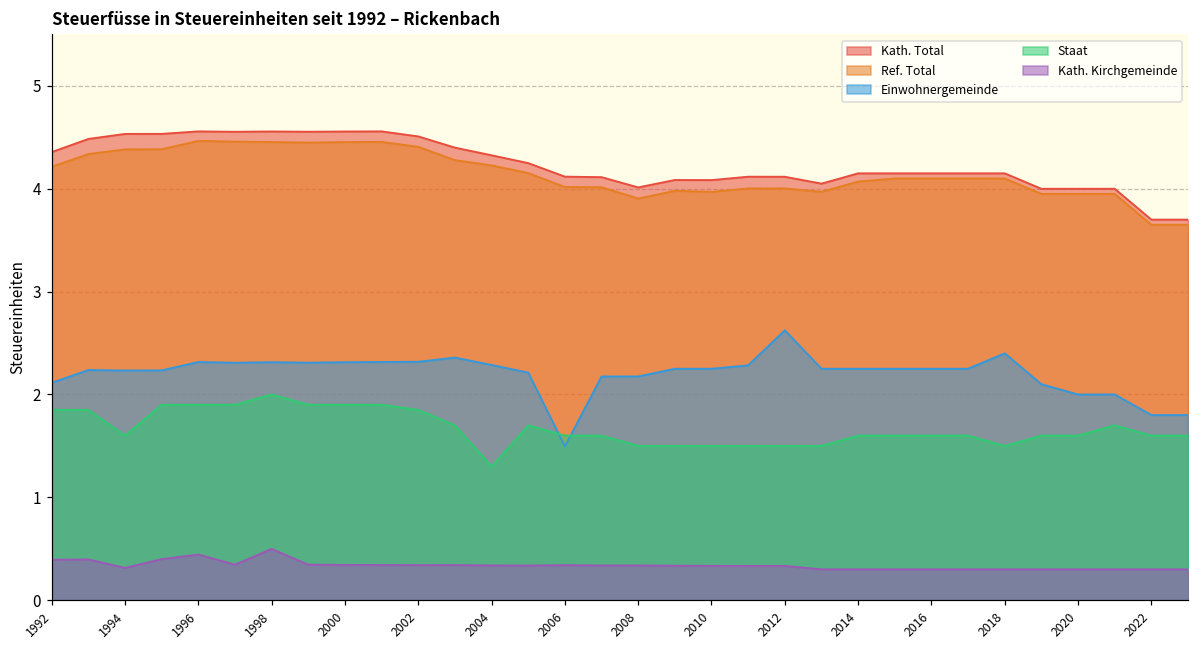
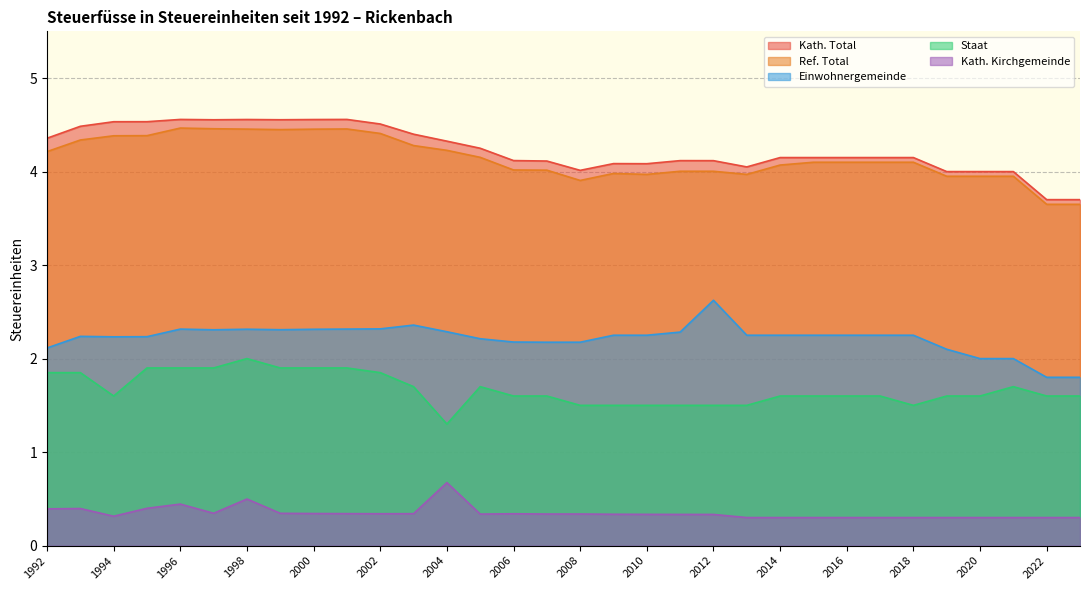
Kath. Kirchgemeinde, 2004: 0.3 -> 0.7
Einwohnergemeinde, 2006: 1.5 -> 2.2
Einwohnergemeinde, 2018: 2.4 -> 2.3
